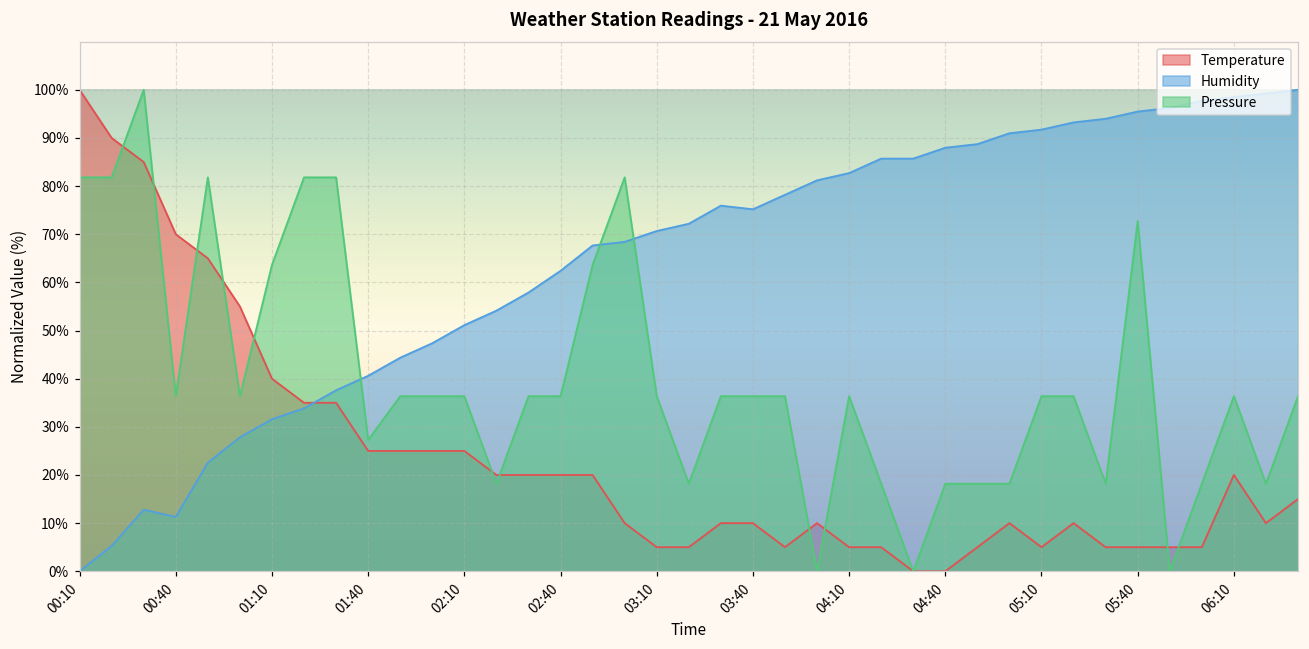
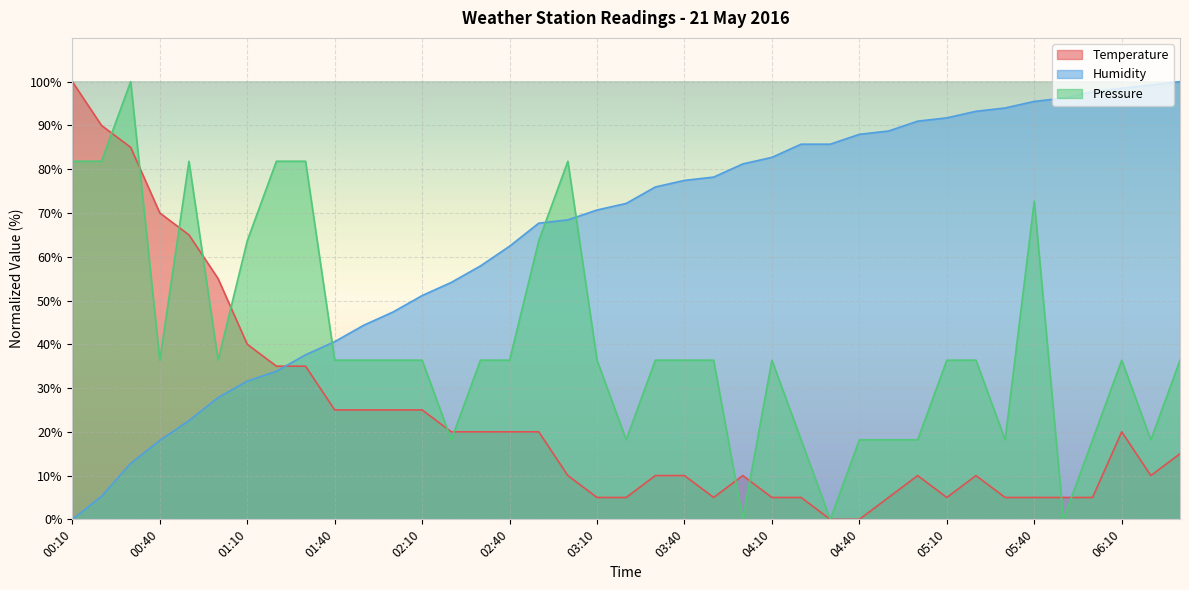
Humidity, 00:40: 11% -> 18%
Pressure, 01:40: 27% -> 36%
Humidity, 03:40: 75% -> 77%
